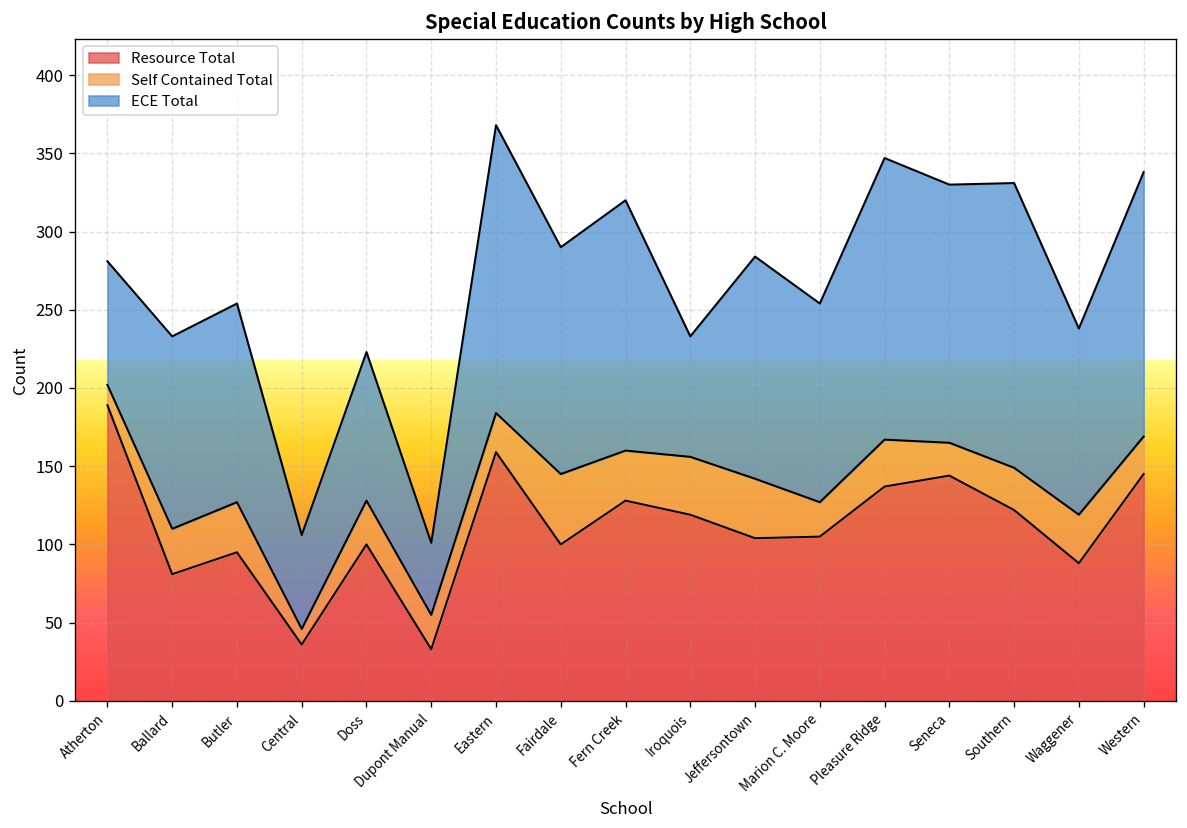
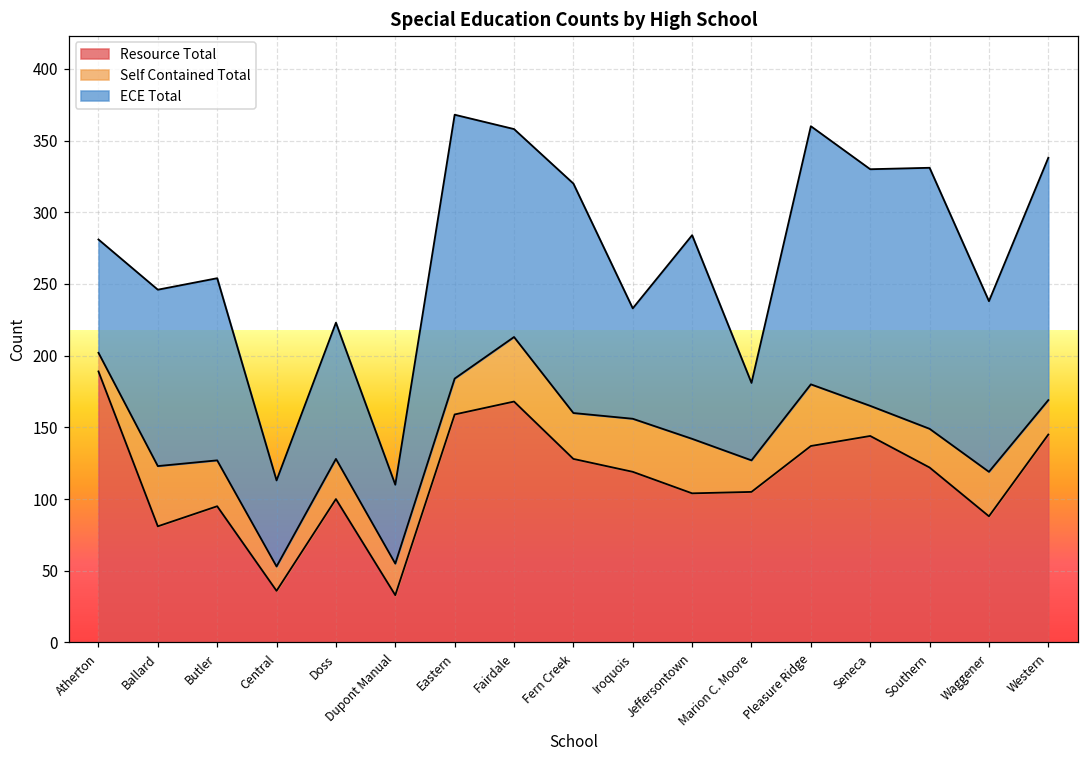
Self Contained Total, Ballard: 29 -> 42
Self Contained Total, Central: 10 -> 17
ECE Total, Dupont Manual: 46 -> 55
Resource Total, Fairdale: 100 -> 168
ECE Total, Marion C. Moore: 127 -> 54
Self Contained Total, Pleasure Ridge: 30 -> 43
